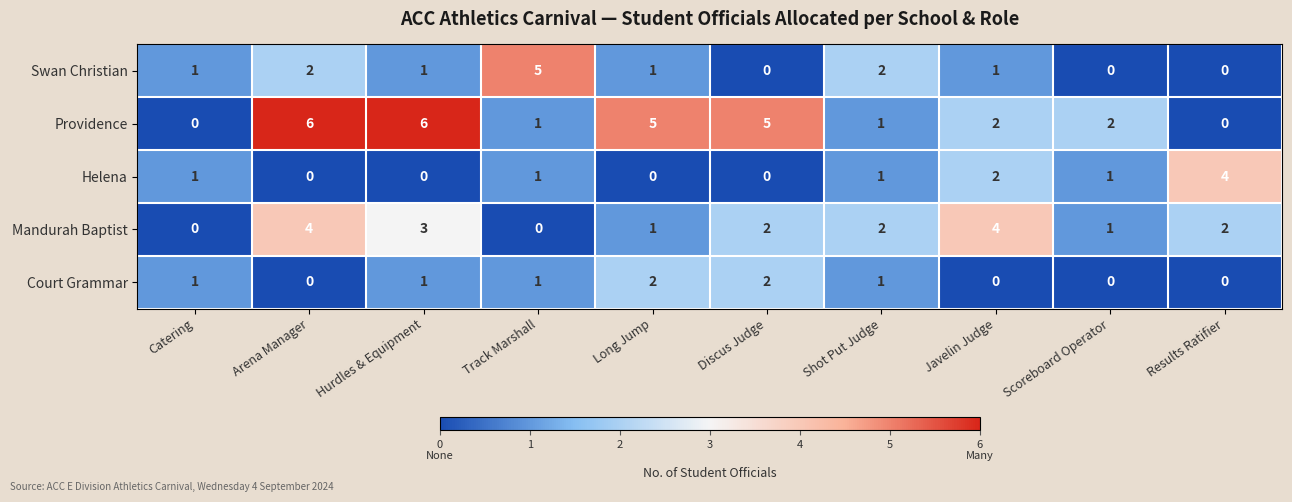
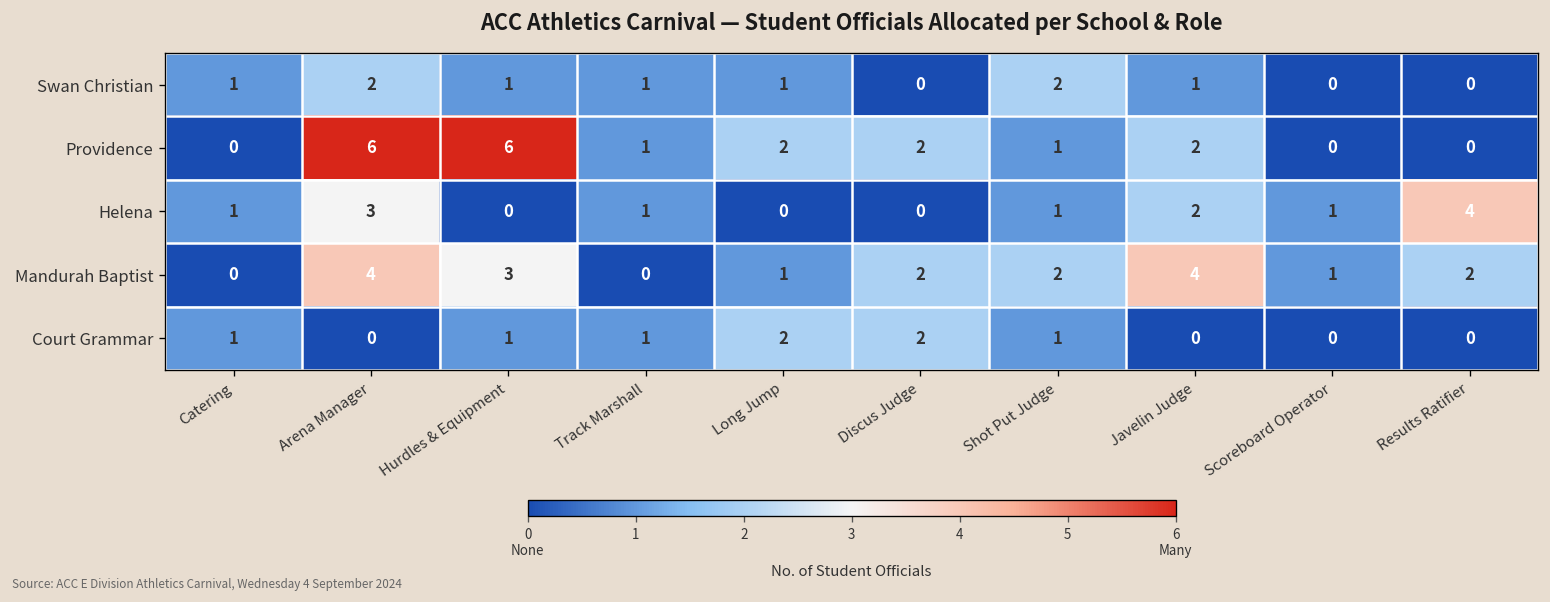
Swan Christian, Track Marshall: 5 -> 1
Providence, Long Jump: 5 -> 2
Providence, Discus Judge: 5 -> 2
Providence, Scoreboard Operator: 2 -> 0
Helena, Arena Manager: 0 -> 3
